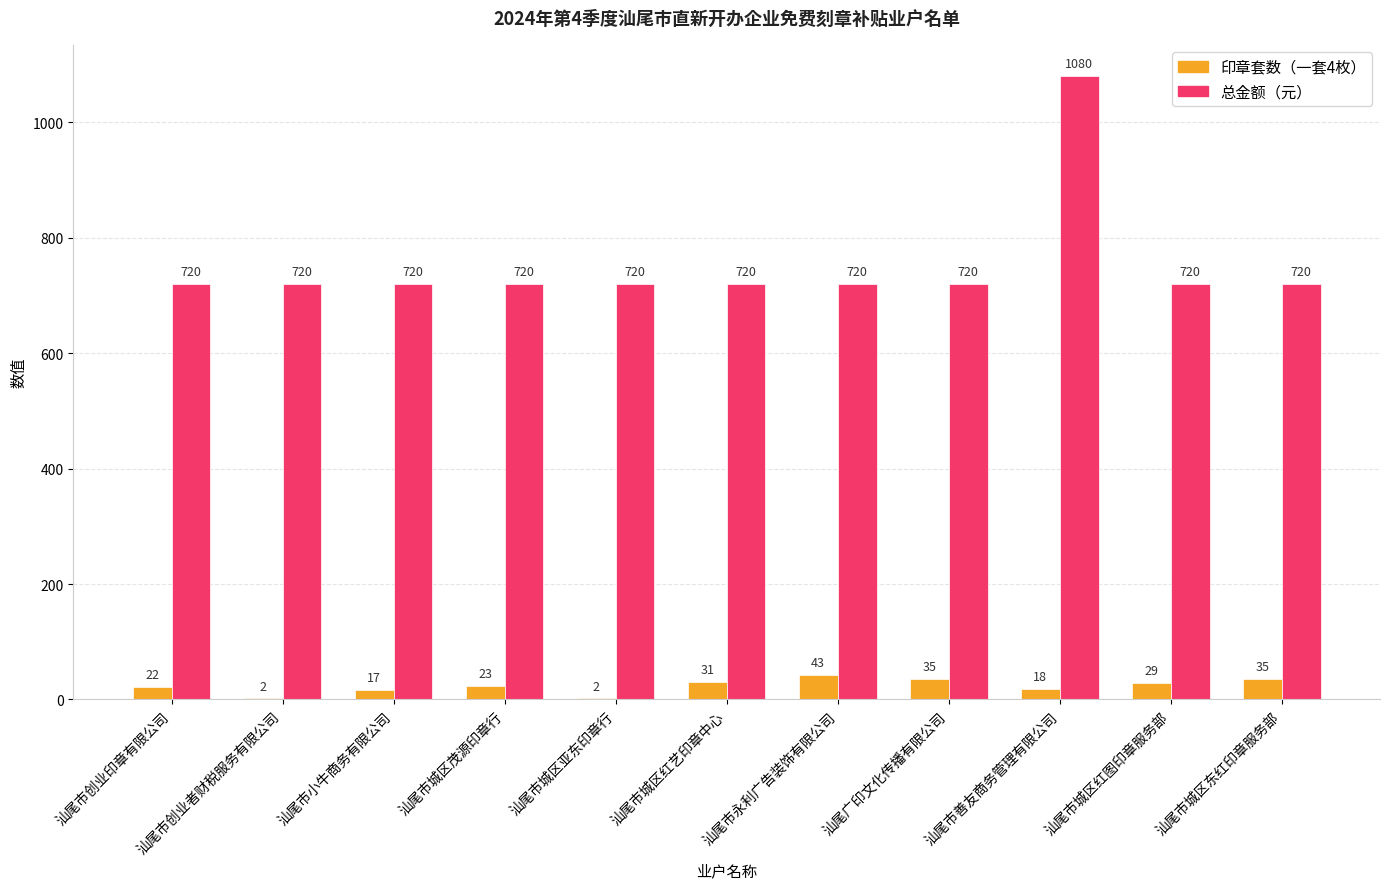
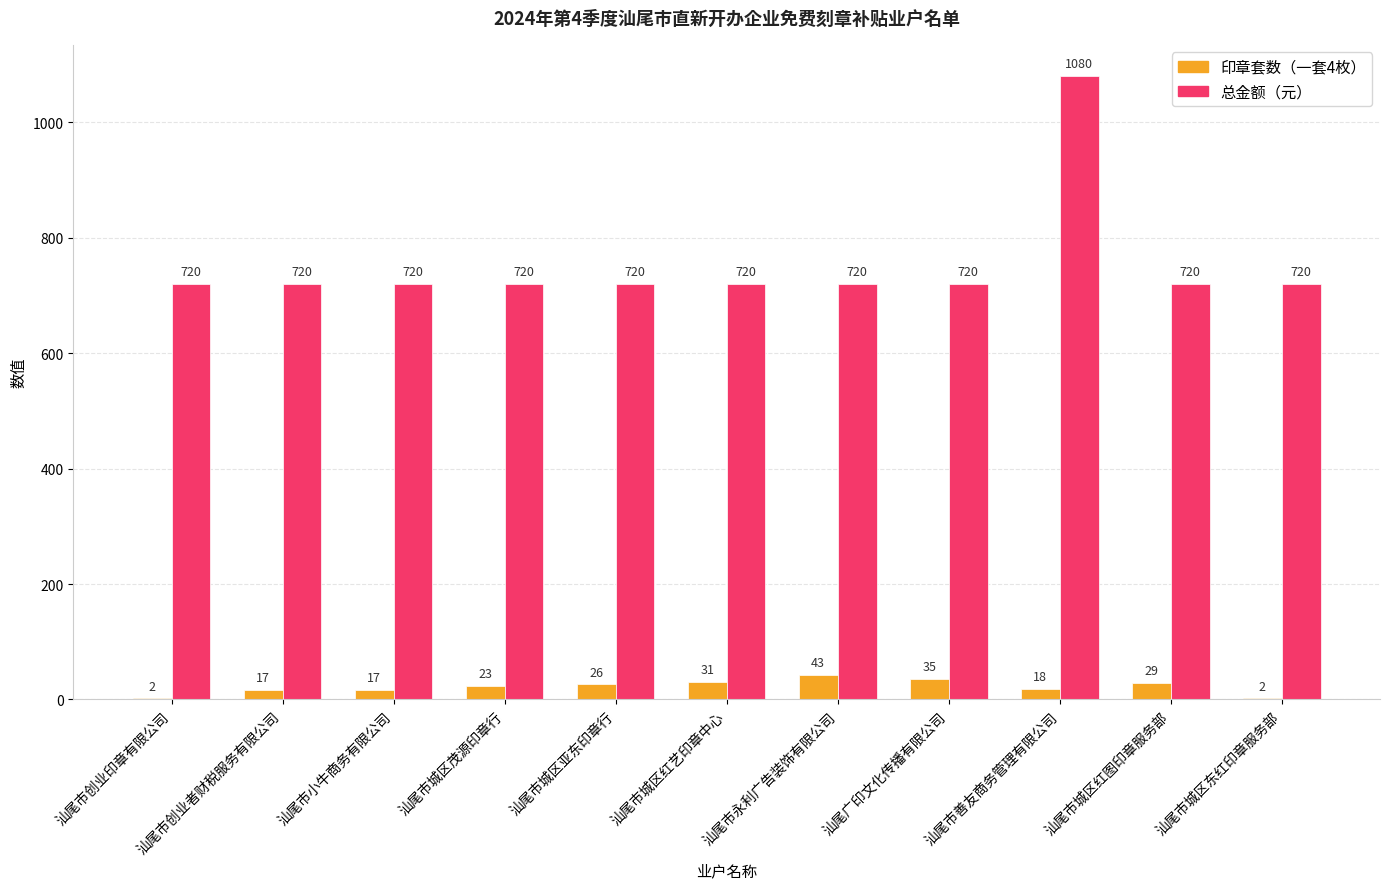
印章套数（一套4枚）, 汕尾市创业印章有限公司: 22 -> 2
印章套数（一套4枚）, 汕尾市创业者财税服务有限公司: 2 -> 17
印章套数（一套4枚）, 汕尾市城区亚东印章行: 2 -> 26
印章套数（一套4枚）, 汕尾市城区东红印章服务部: 35 -> 2
